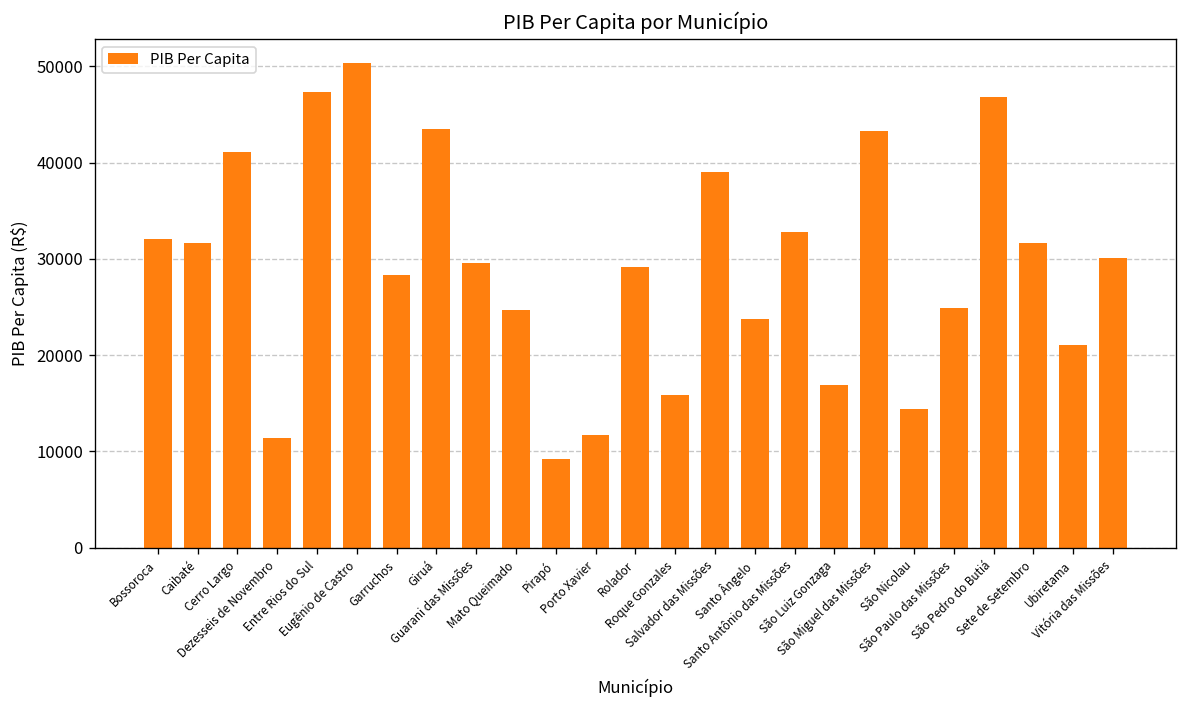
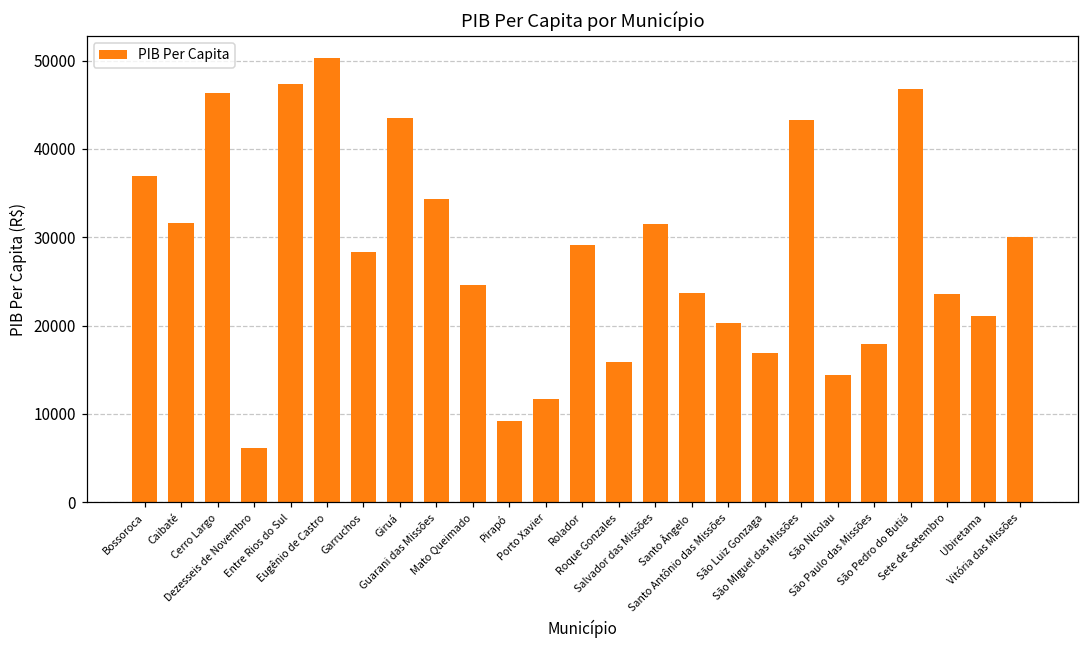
Bossoroca: 32000 -> 37000
Cerro Largo: 41000 -> 46000
Dezesseis de Novembro: 11000 -> 6000
Guarani das Missões: 30000 -> 34000
Salvador das Missões: 39000 -> 31000
Santo Antônio das Missões: 33000 -> 20000
São Paulo das Missões: 25000 -> 18000
Sete de Setembro: 32000 -> 24000
